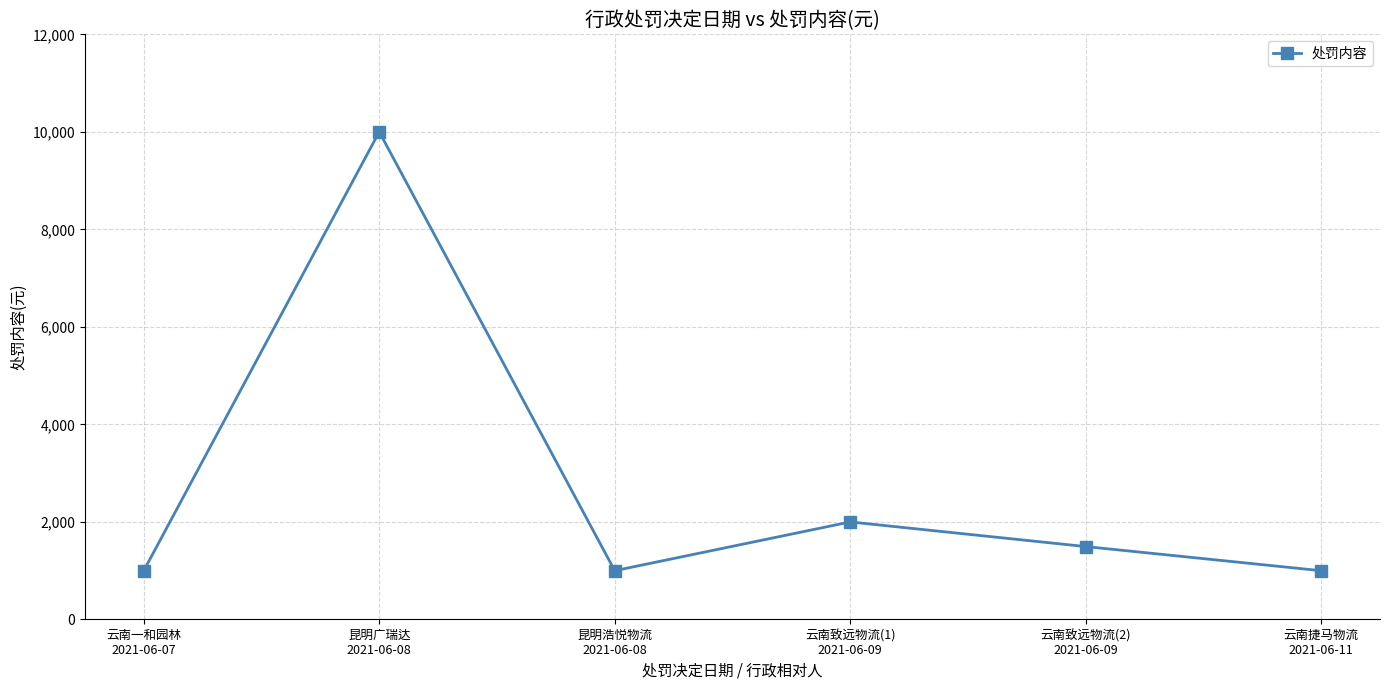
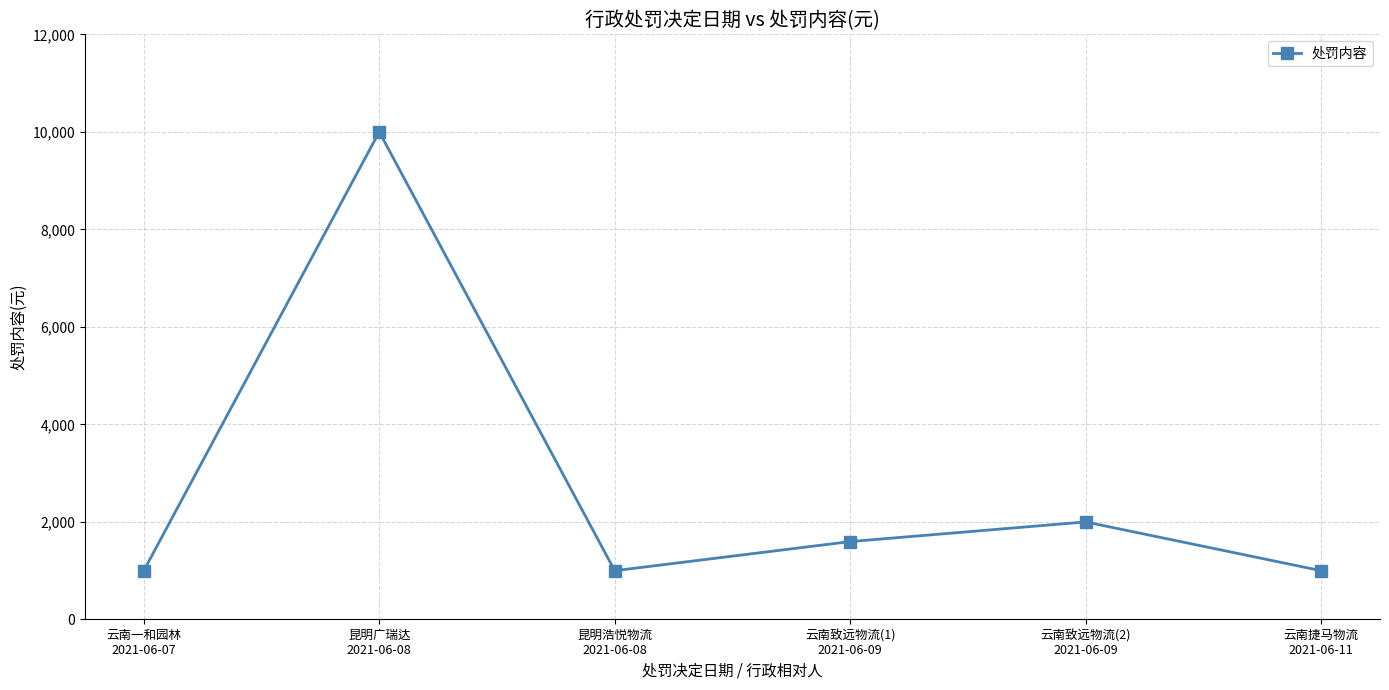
云南致远物流(1) 2021-06-09: 2,000 -> 1,600
云南致远物流(2) 2021-06-09: 1,500 -> 2,000
